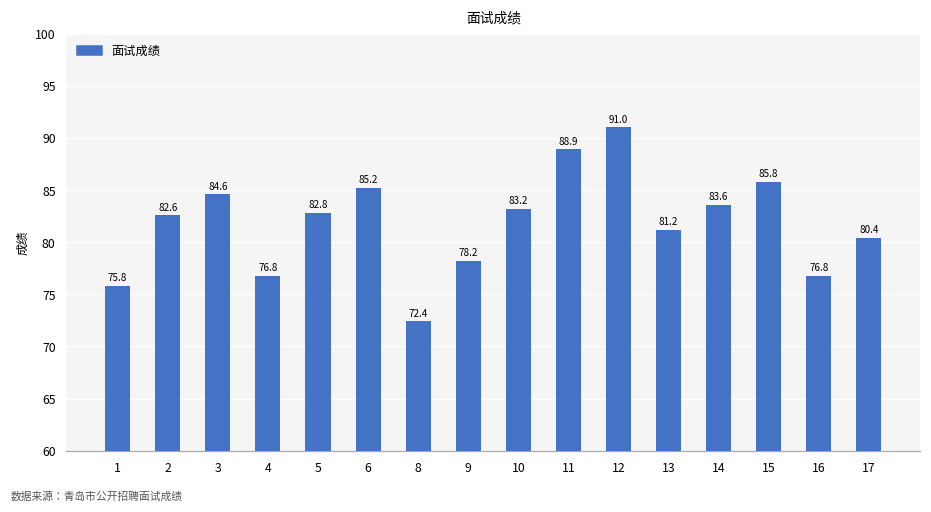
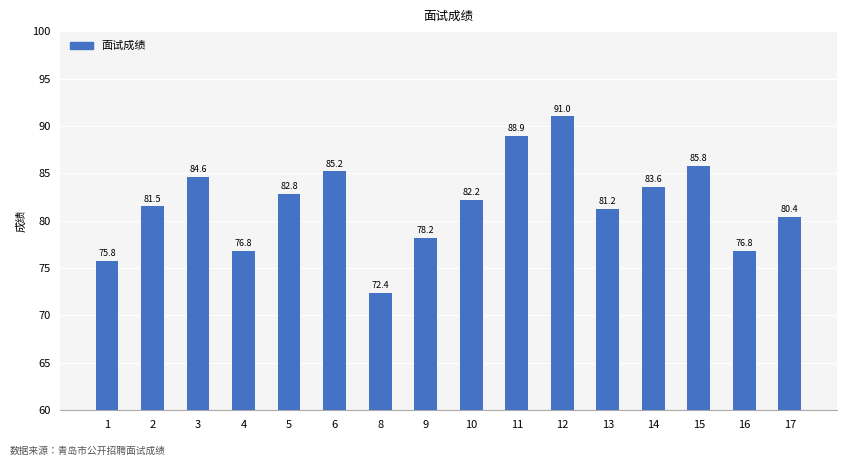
2: 82.6 -> 81.5
10: 83.2 -> 82.2
